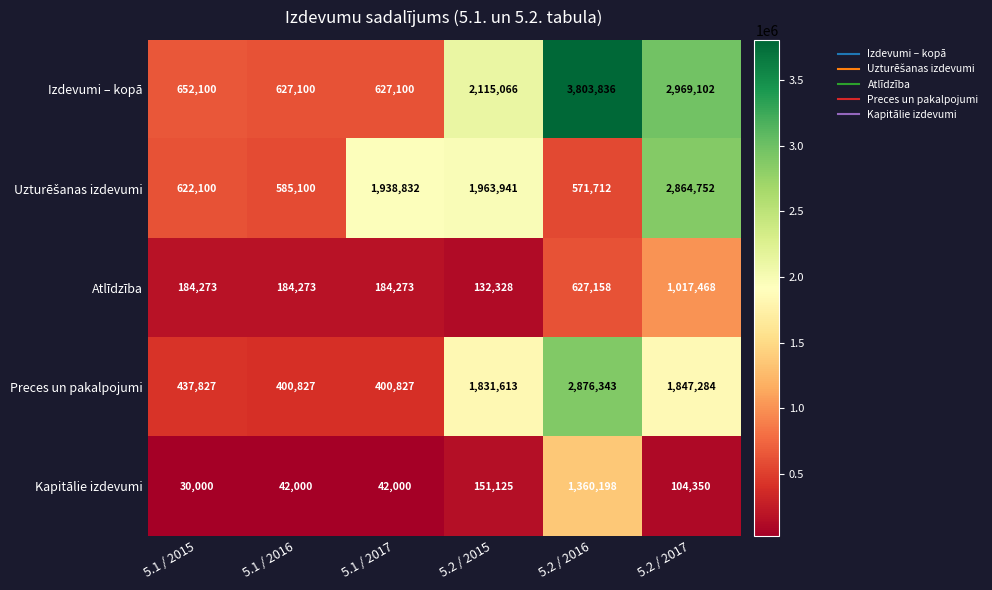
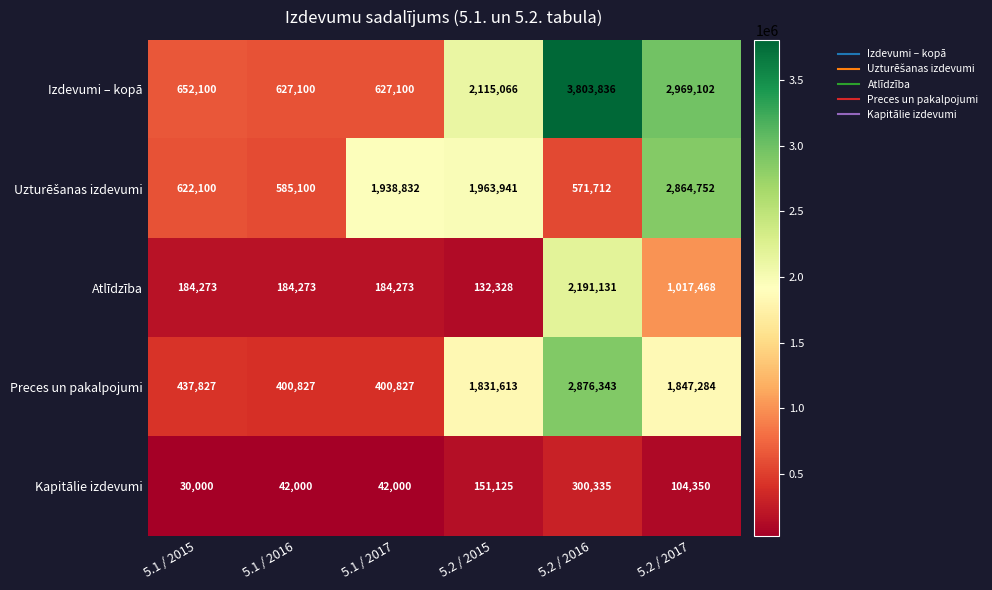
Atlīdzība, 5.2 / 2016: 627,158 -> 2,191,131
Kapitālie izdevumi, 5.2 / 2016: 1,360,198 -> 300,335
